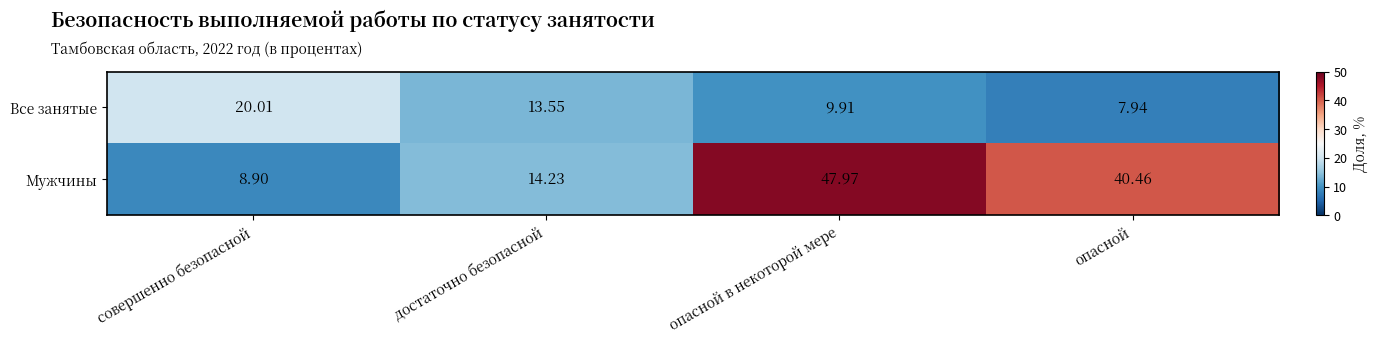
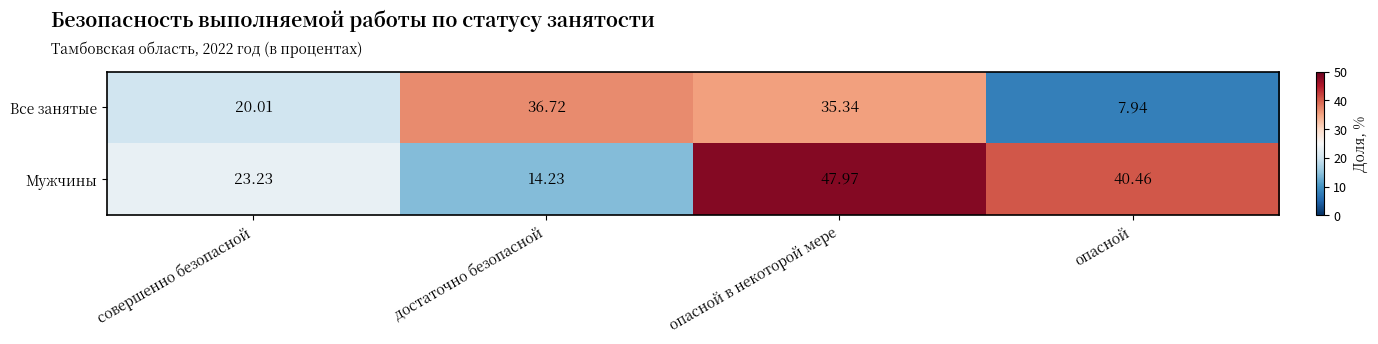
Все занятые, достаточно безопасной: 13.55 -> 36.72
Все занятые, опасной в некоторой мере: 9.91 -> 35.34
Мужчины, совершенно безопасной: 8.90 -> 23.23
